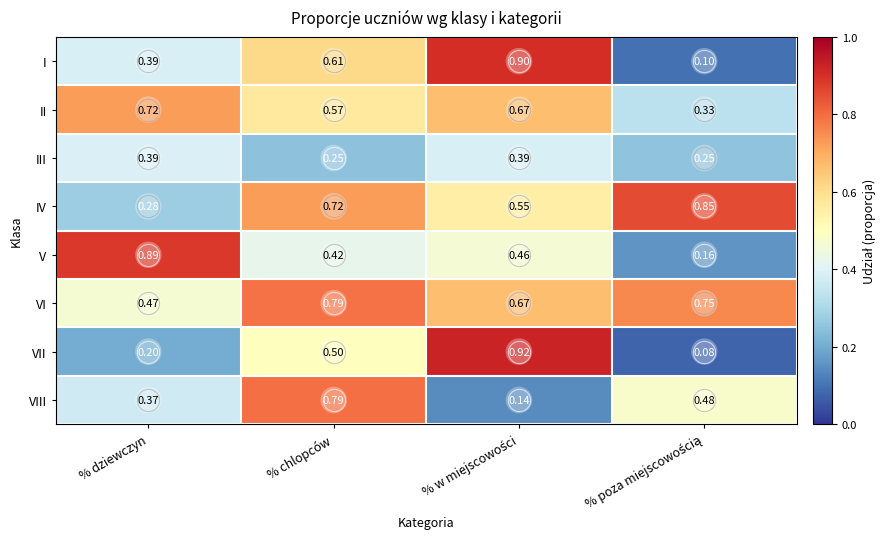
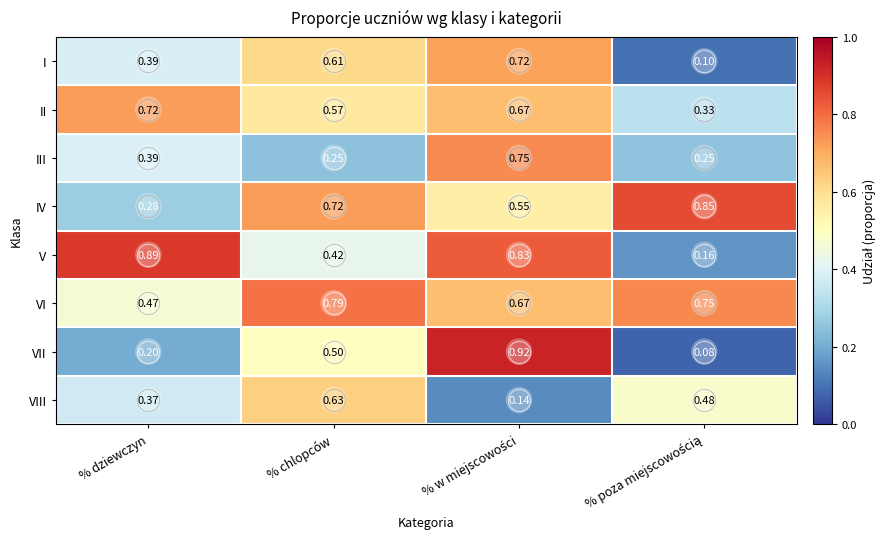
I, % w miejscowości: 0.90 -> 0.72
III, % w miejscowości: 0.39 -> 0.75
V, % w miejscowości: 0.46 -> 0.83
VIII, % chlopców: 0.79 -> 0.63
